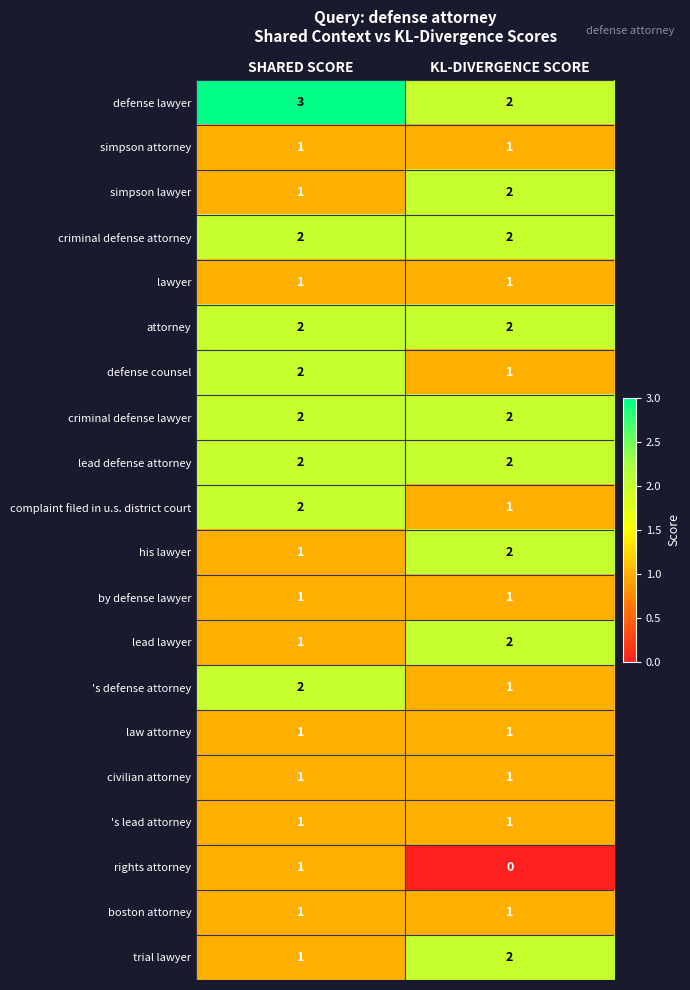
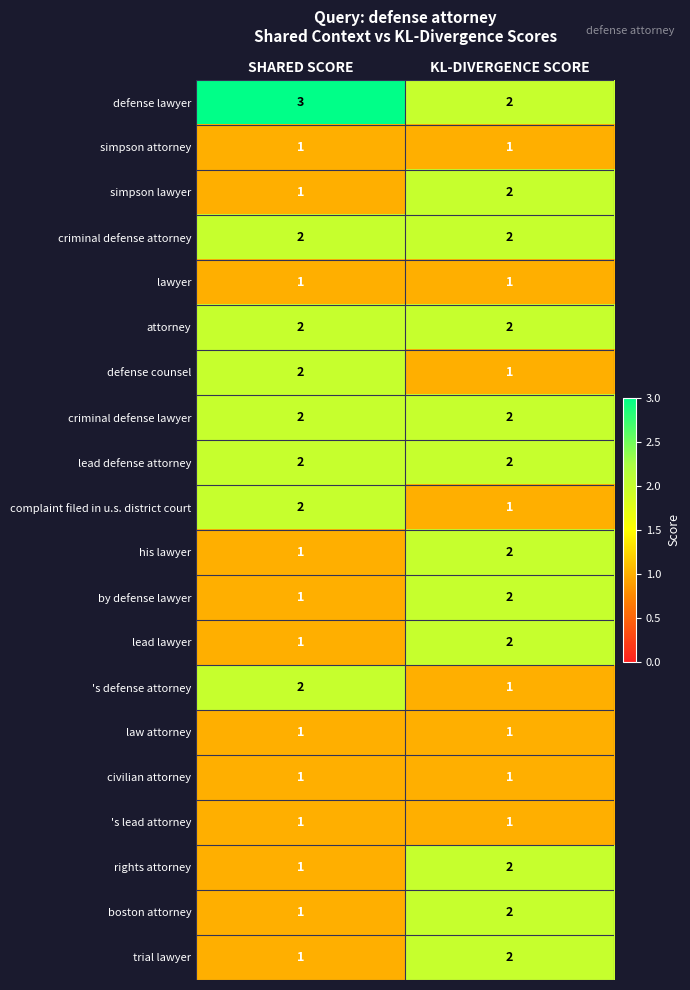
by defense lawyer, KL-DIVERGENCE SCORE: 1 -> 2
rights attorney, KL-DIVERGENCE SCORE: 0 -> 2
boston attorney, KL-DIVERGENCE SCORE: 1 -> 2
